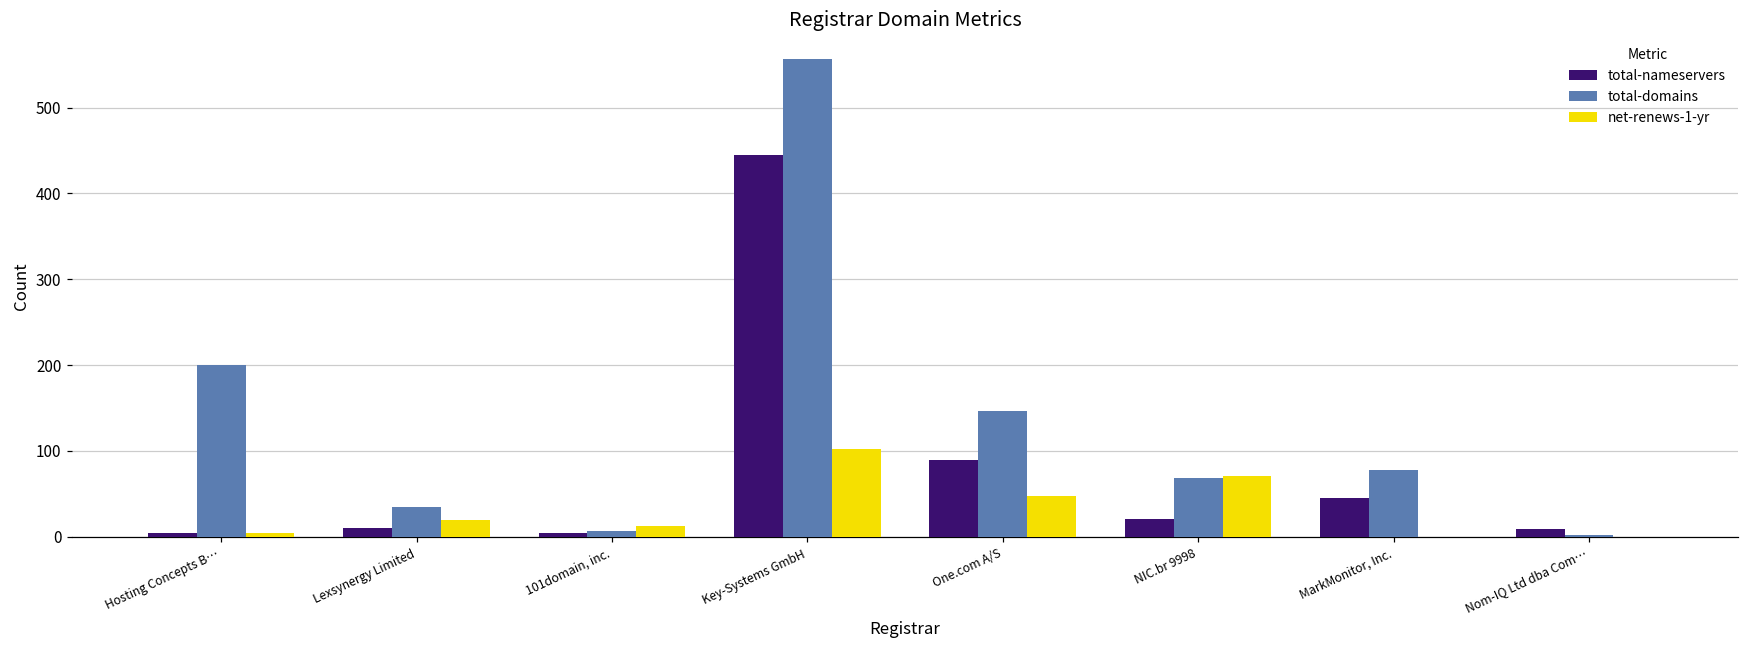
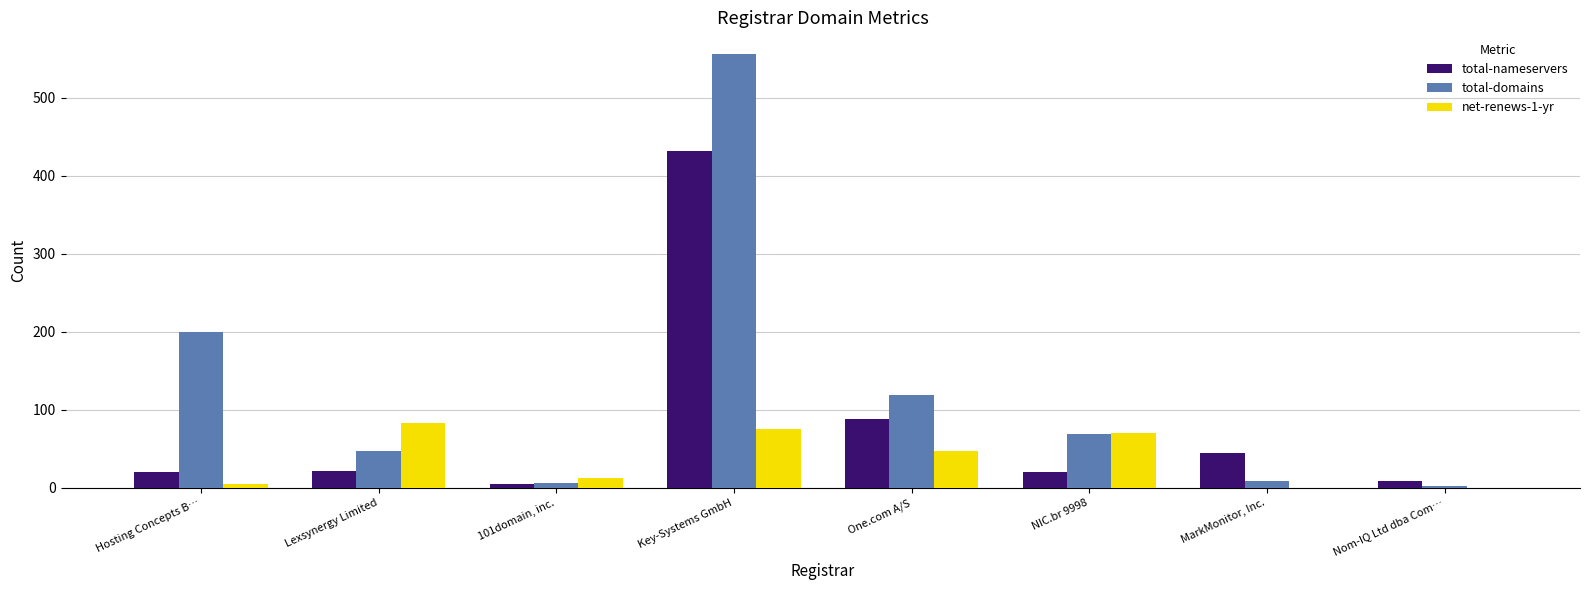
total-nameservers, Hosting Concepts B…: 10 -> 20
total-nameservers, Lexsynergy Limited: 10 -> 20
total-domains, Lexsynergy Limited: 40 -> 50
net-renews-1-yr, Lexsynergy Limited: 20 -> 80
total-nameservers, Key-Systems GmbH: 450 -> 430
net-renews-1-yr, Key-Systems GmbH: 100 -> 80
total-domains, One.com A/S: 150 -> 120
total-domains, MarkMonitor, Inc.: 80 -> 10
